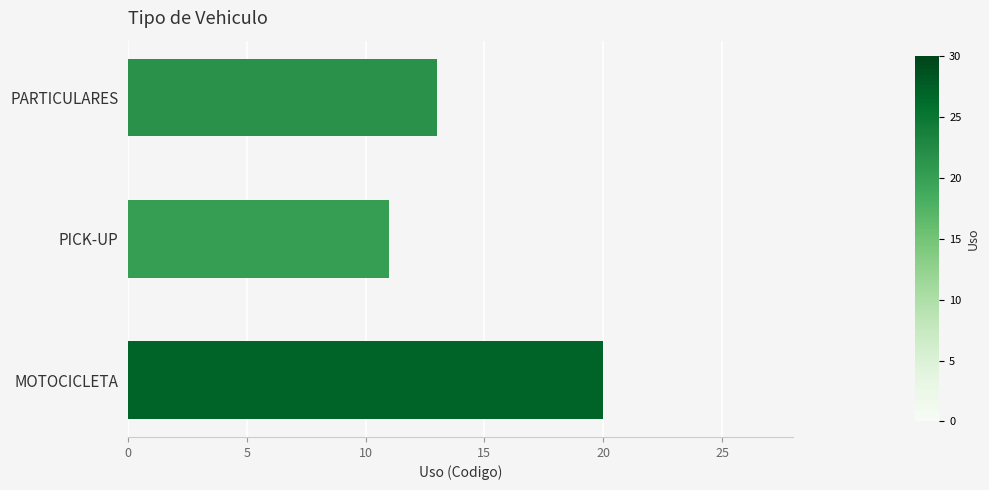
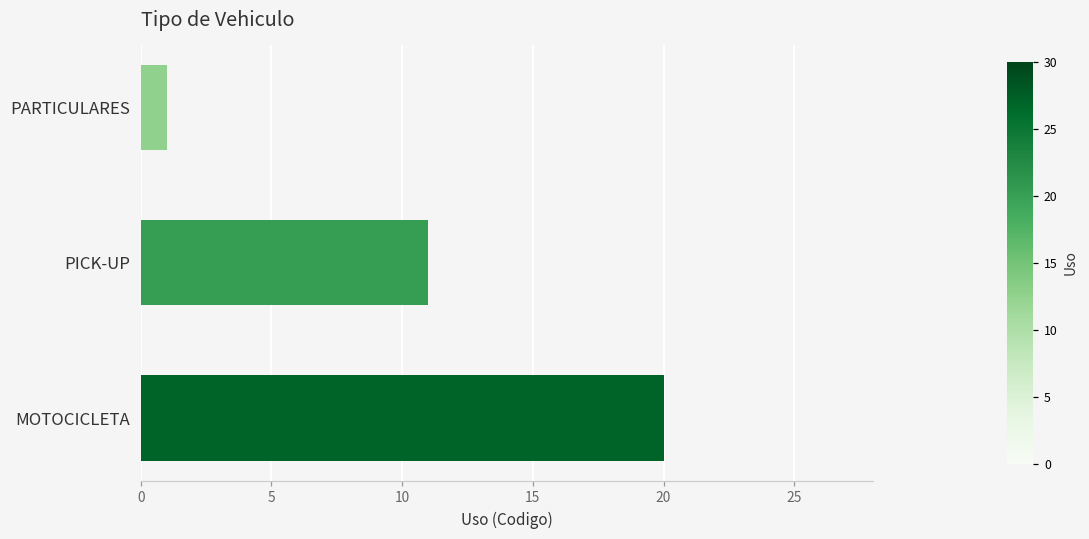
PARTICULARES: 13 -> 1
